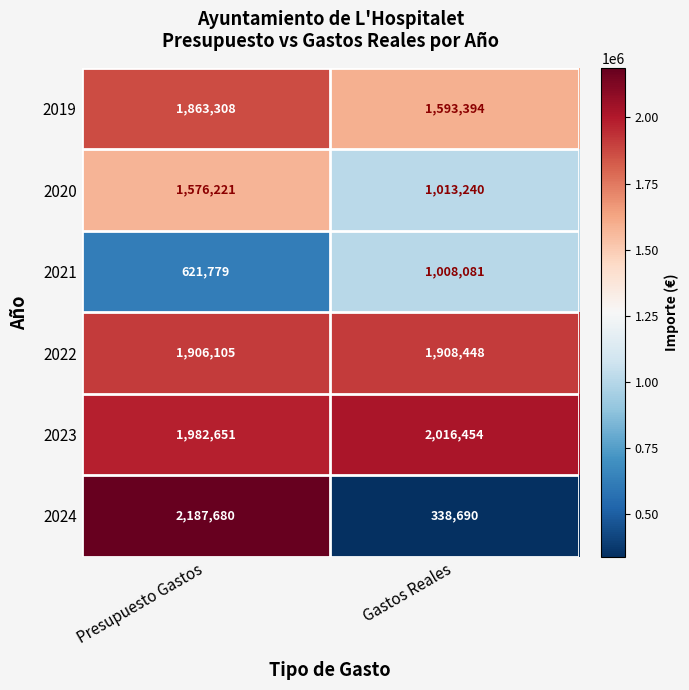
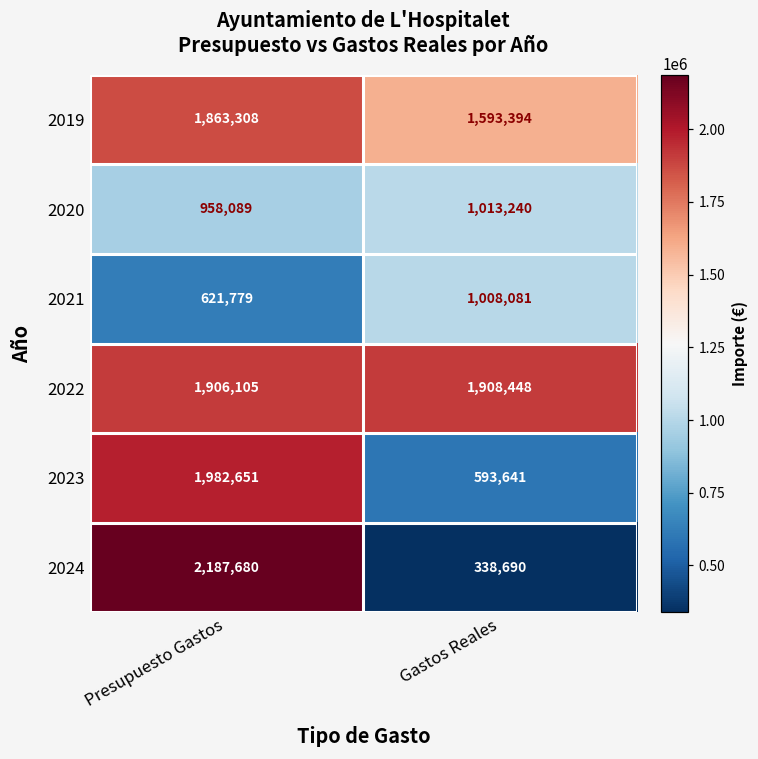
2020, Presupuesto Gastos: 1,576,221 -> 958,089
2023, Gastos Reales: 2,016,454 -> 593,641
